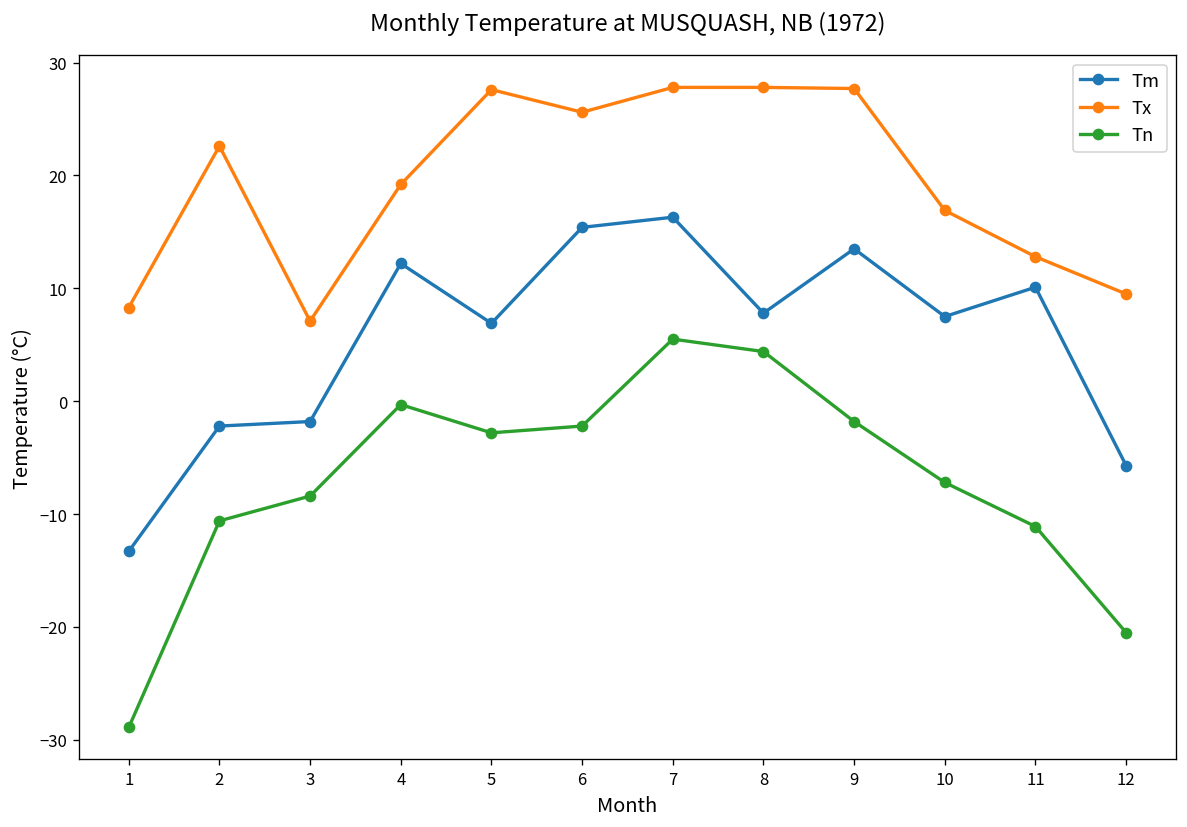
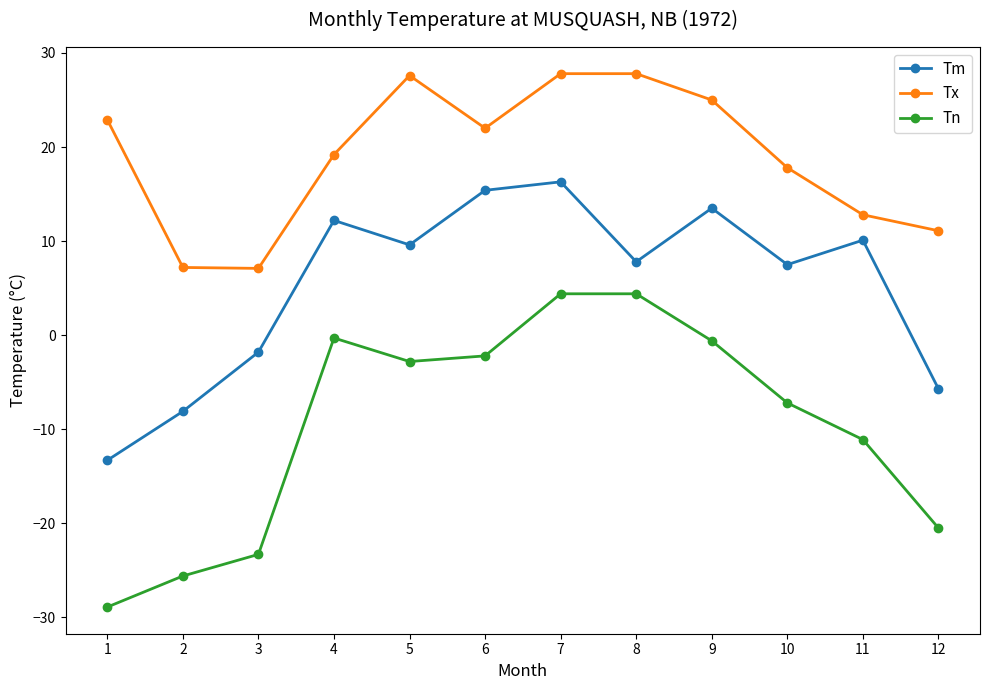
Tx, 1: 8 -> 23
Tm, 2: -2 -> -8
Tx, 2: 23 -> 7
Tn, 2: -11 -> -26
Tn, 3: -8 -> -23
Tm, 5: 7 -> 10
Tx, 6: 26 -> 22
Tn, 7: 6 -> 4
Tx, 9: 28 -> 25
Tn, 9: -2 -> -1
Tx, 10: 17 -> 18
Tx, 12: 10 -> 11
